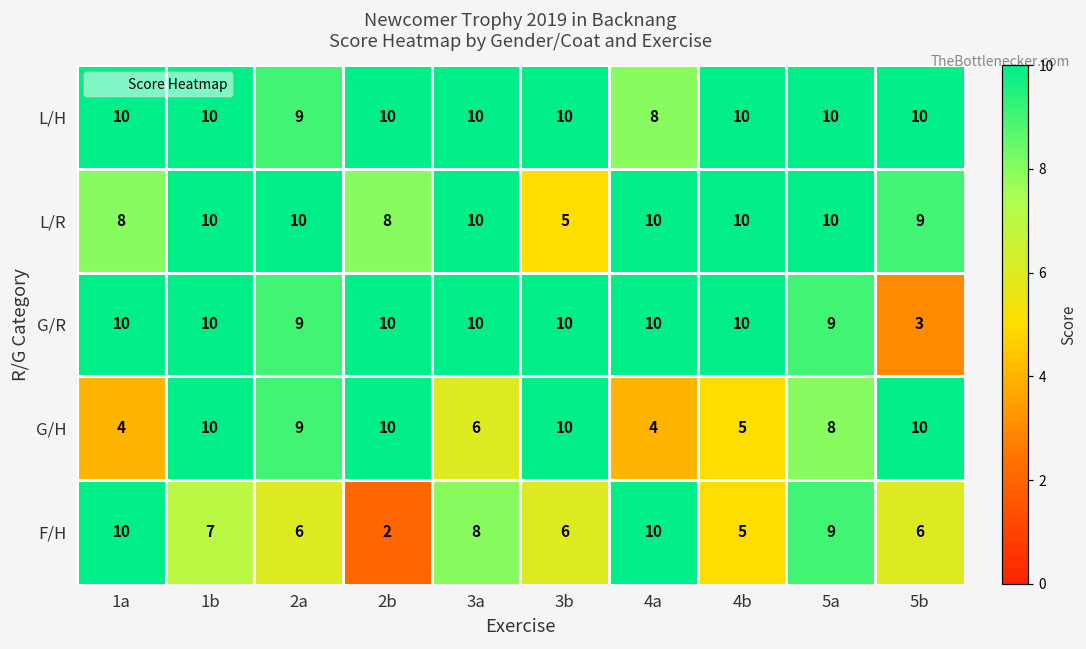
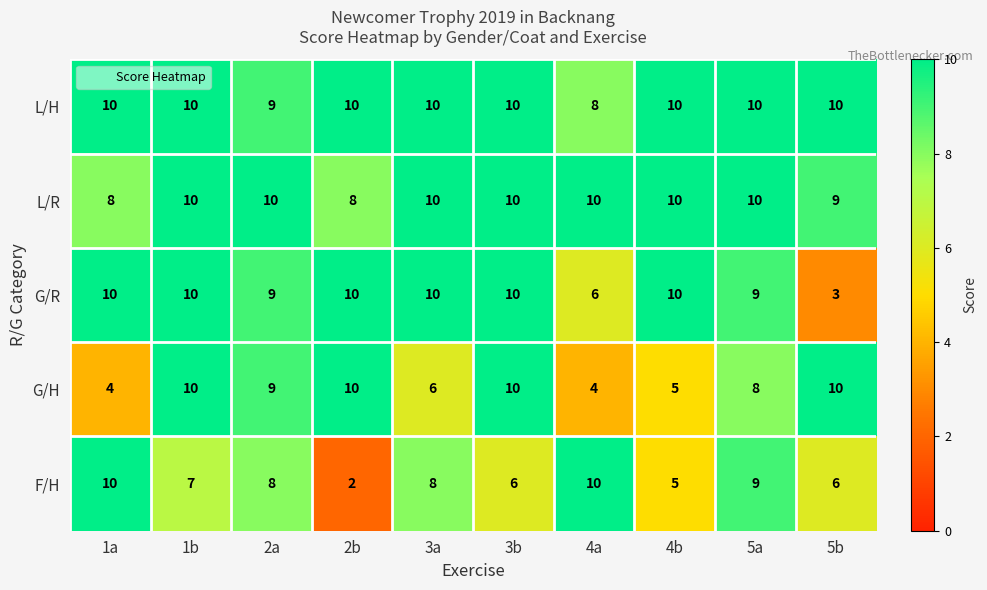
L/R, 3b: 5 -> 10
G/R, 4a: 10 -> 6
F/H, 2a: 6 -> 8
